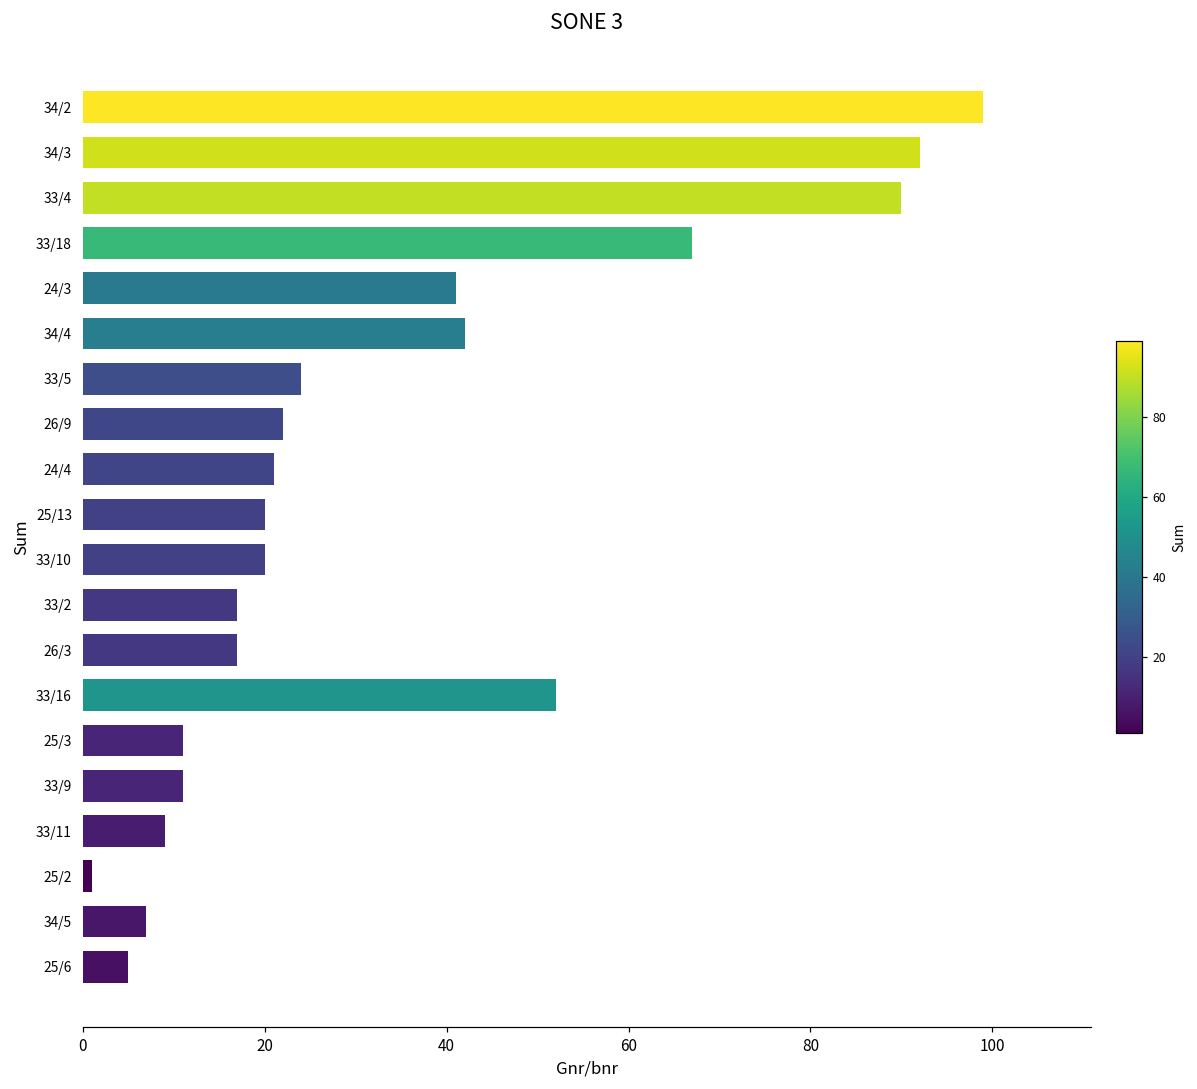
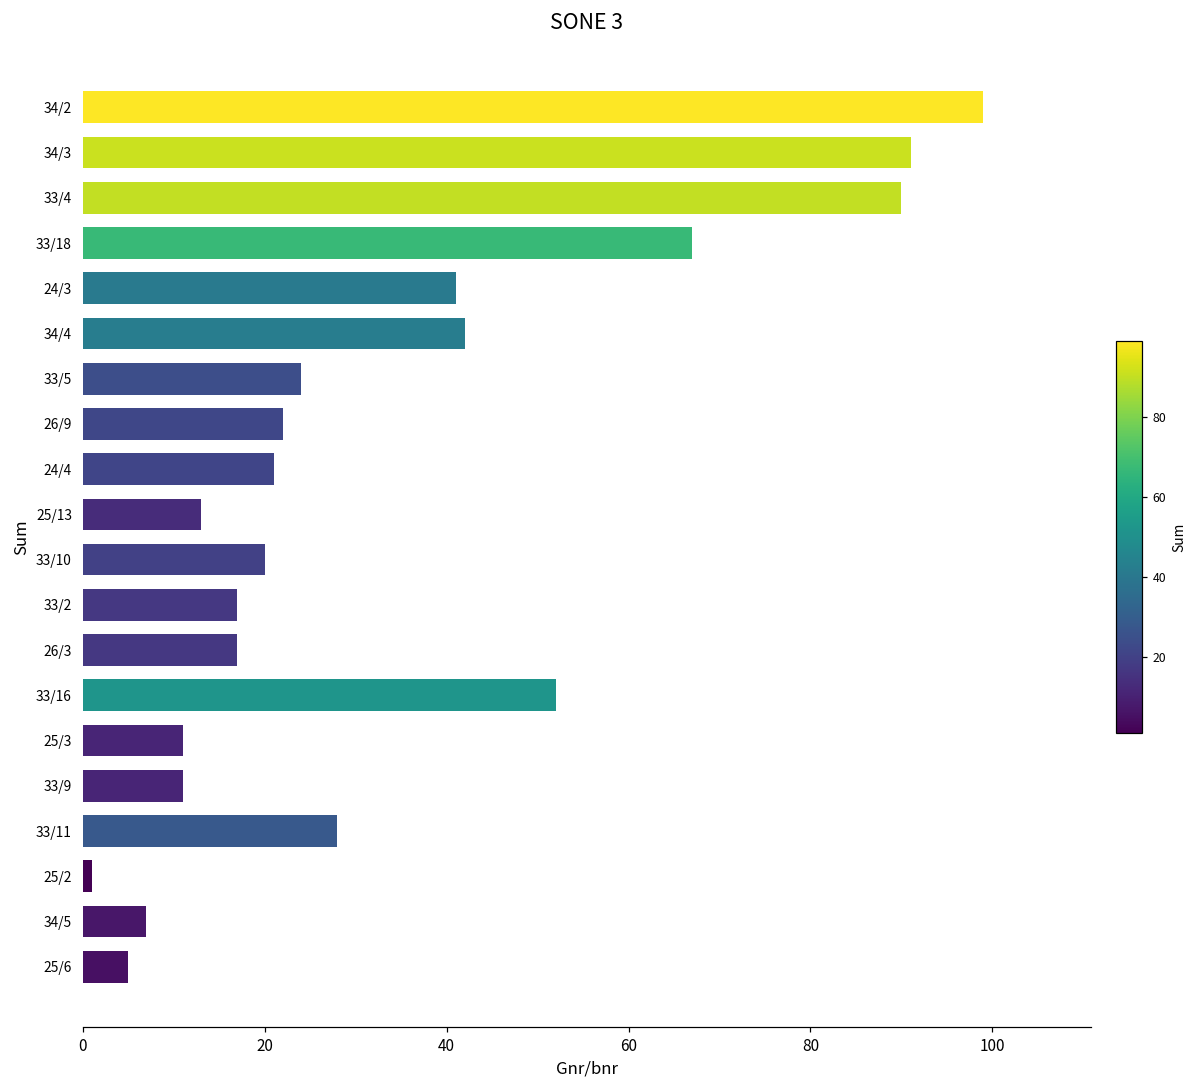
34/3: 92 -> 91
25/13: 20 -> 13
33/11: 9 -> 28
